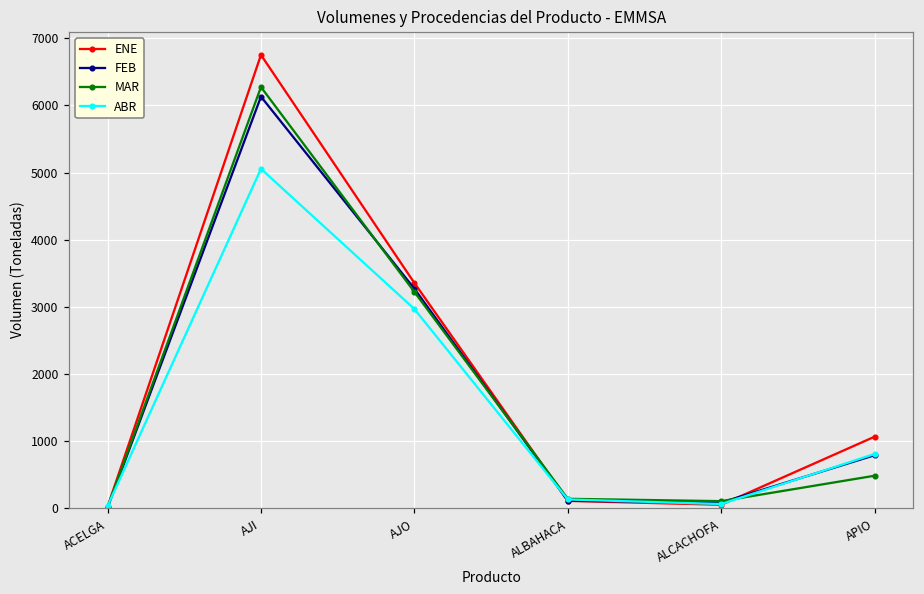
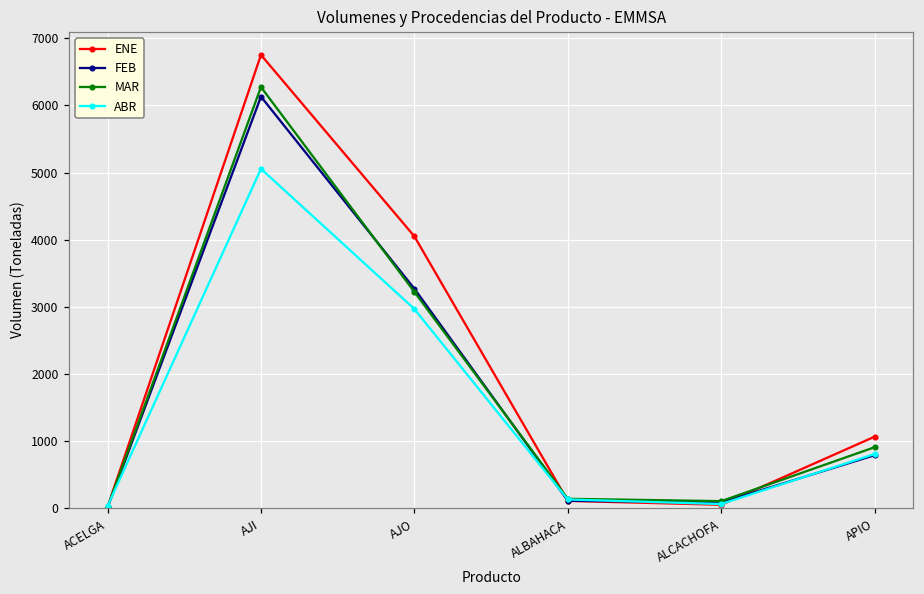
ENE, AJO: 3400 -> 4000
MAR, APIO: 500 -> 900
